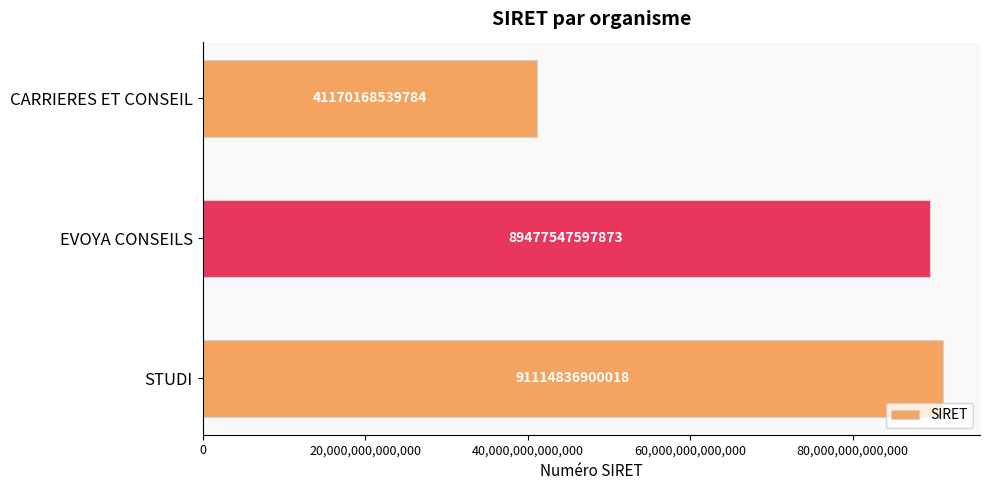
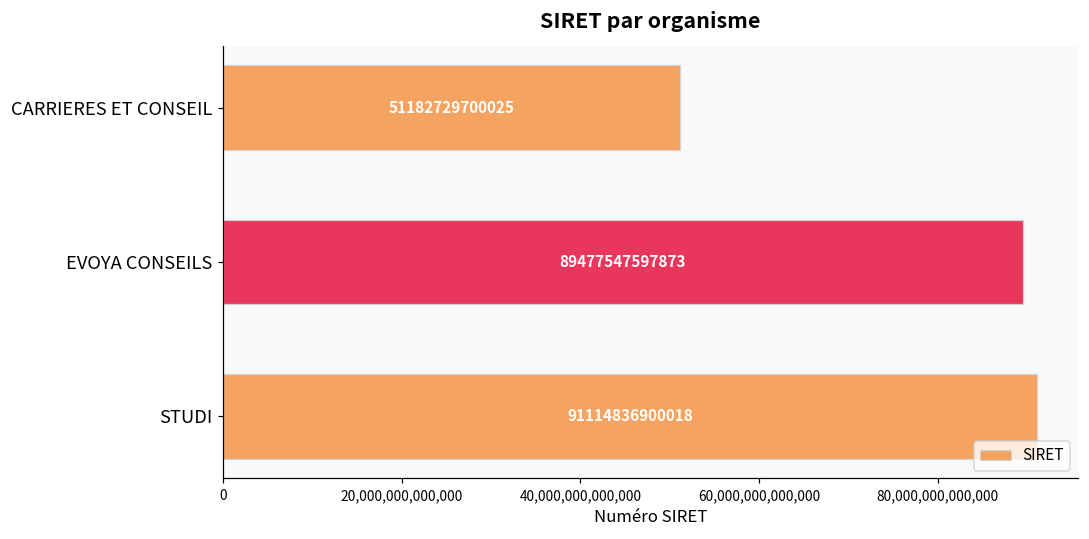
CARRIERES ET CONSEIL: 41170168539784 -> 51182729700025
